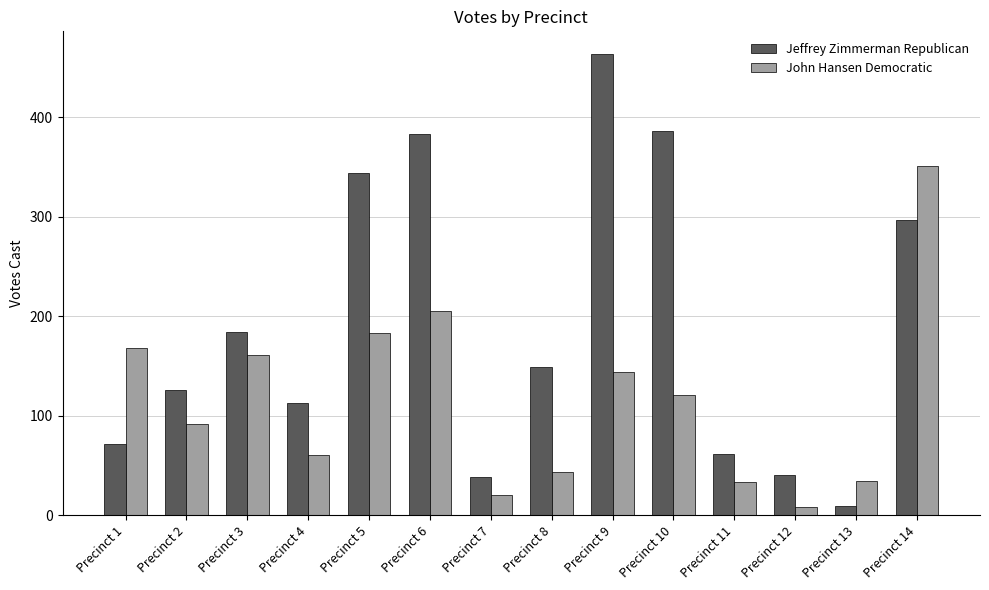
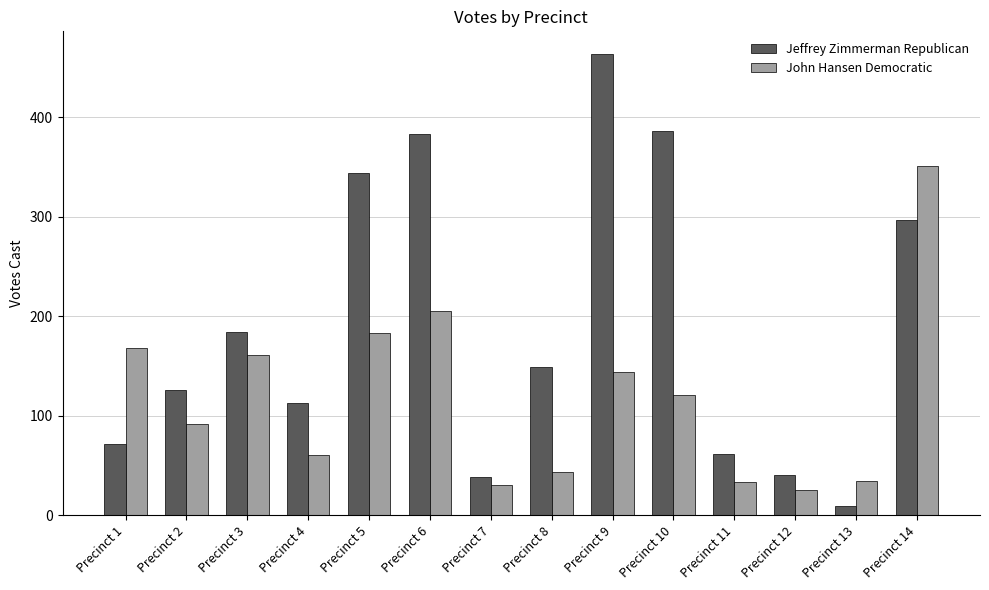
John Hansen Democratic, Precinct 7: 20 -> 30
John Hansen Democratic, Precinct 12: 10 -> 30
